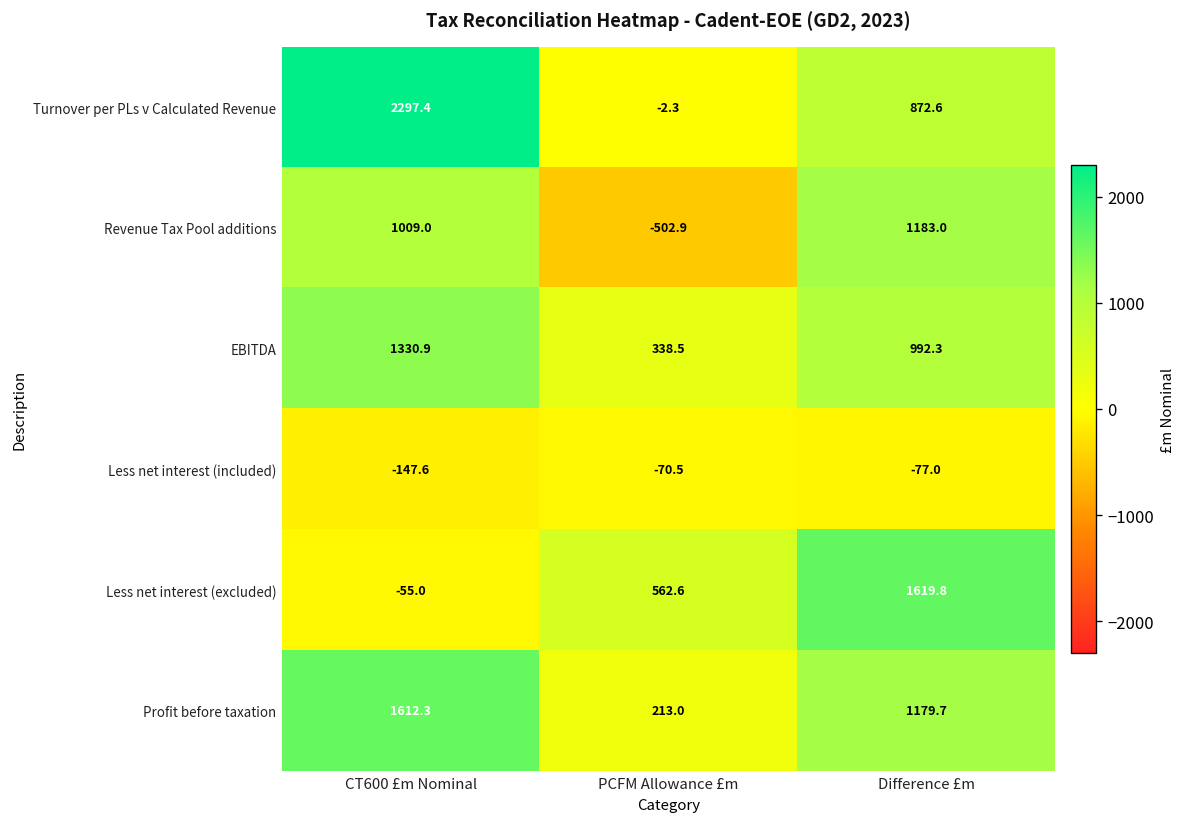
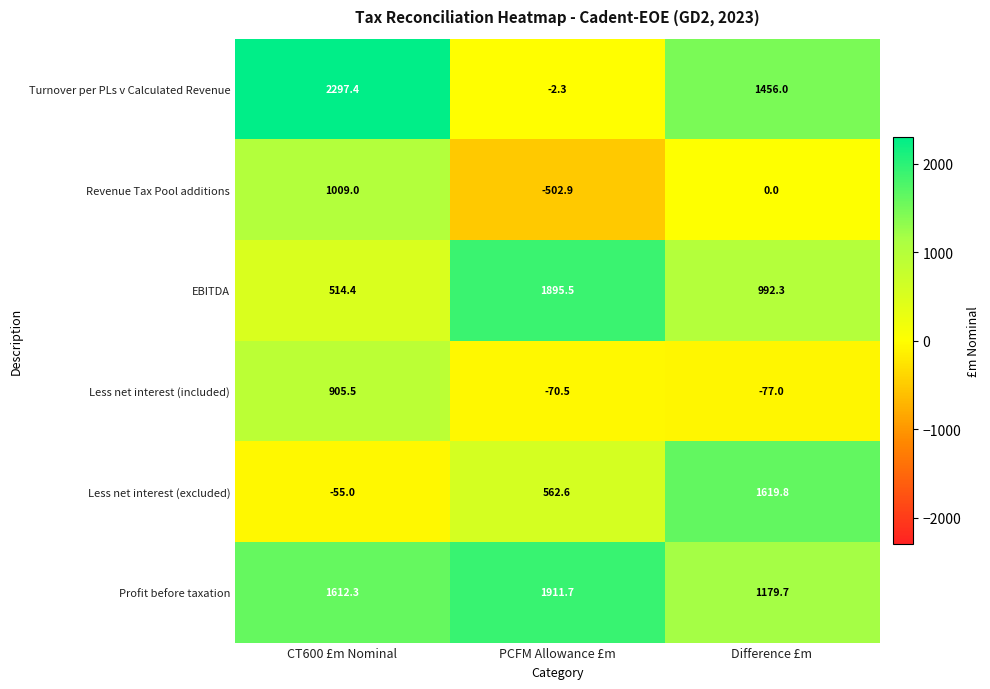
Turnover per PLs v Calculated Revenue, Difference £m: 872.6 -> 1456.0
Revenue Tax Pool additions, Difference £m: 1183.0 -> 0.0
EBITDA, CT600 £m Nominal: 1330.9 -> 514.4
EBITDA, PCFM Allowance £m: 338.5 -> 1895.5
Less net interest (included), CT600 £m Nominal: -147.6 -> 905.5
Profit before taxation, PCFM Allowance £m: 213.0 -> 1911.7
